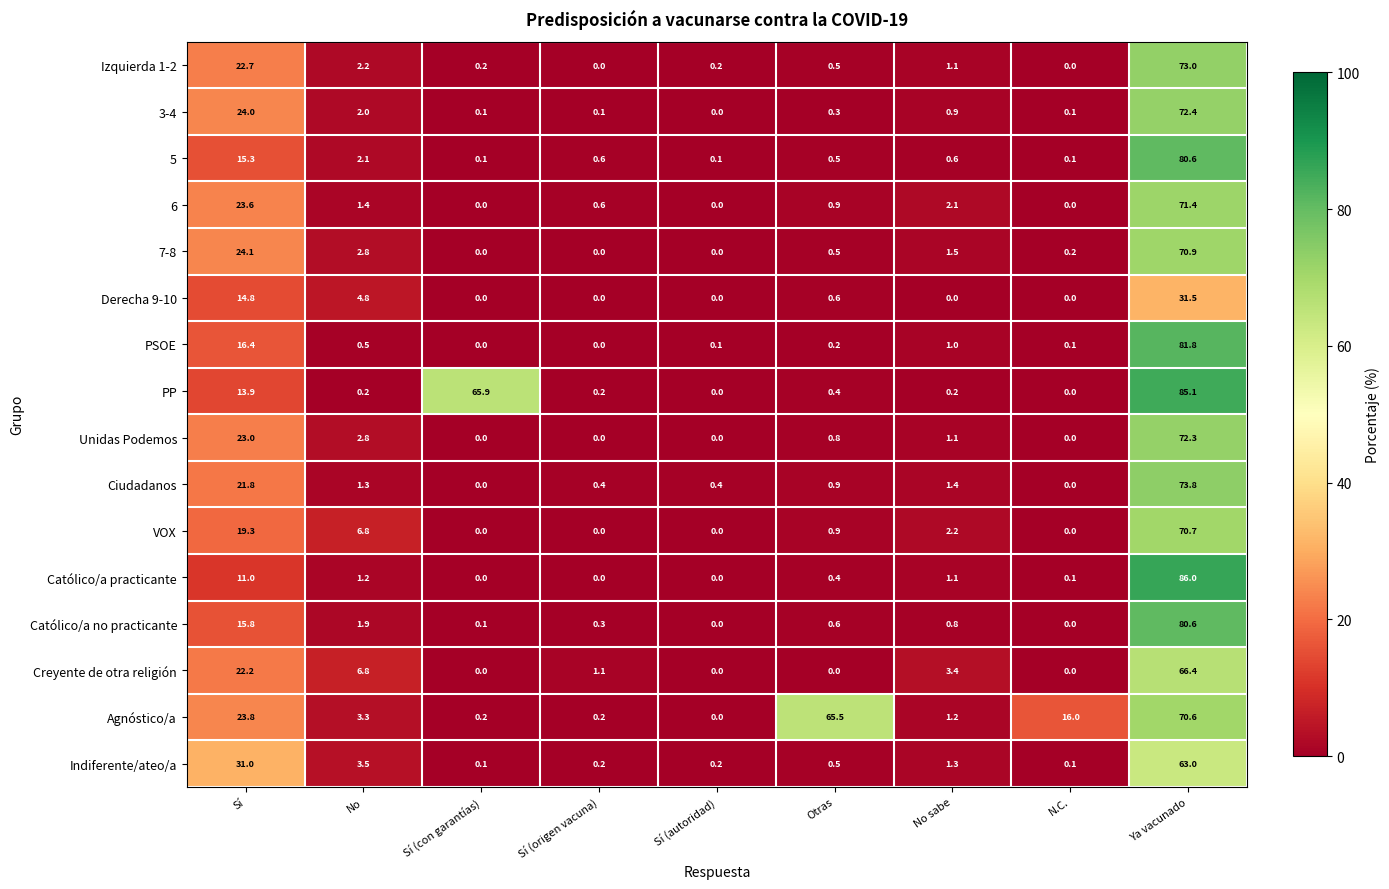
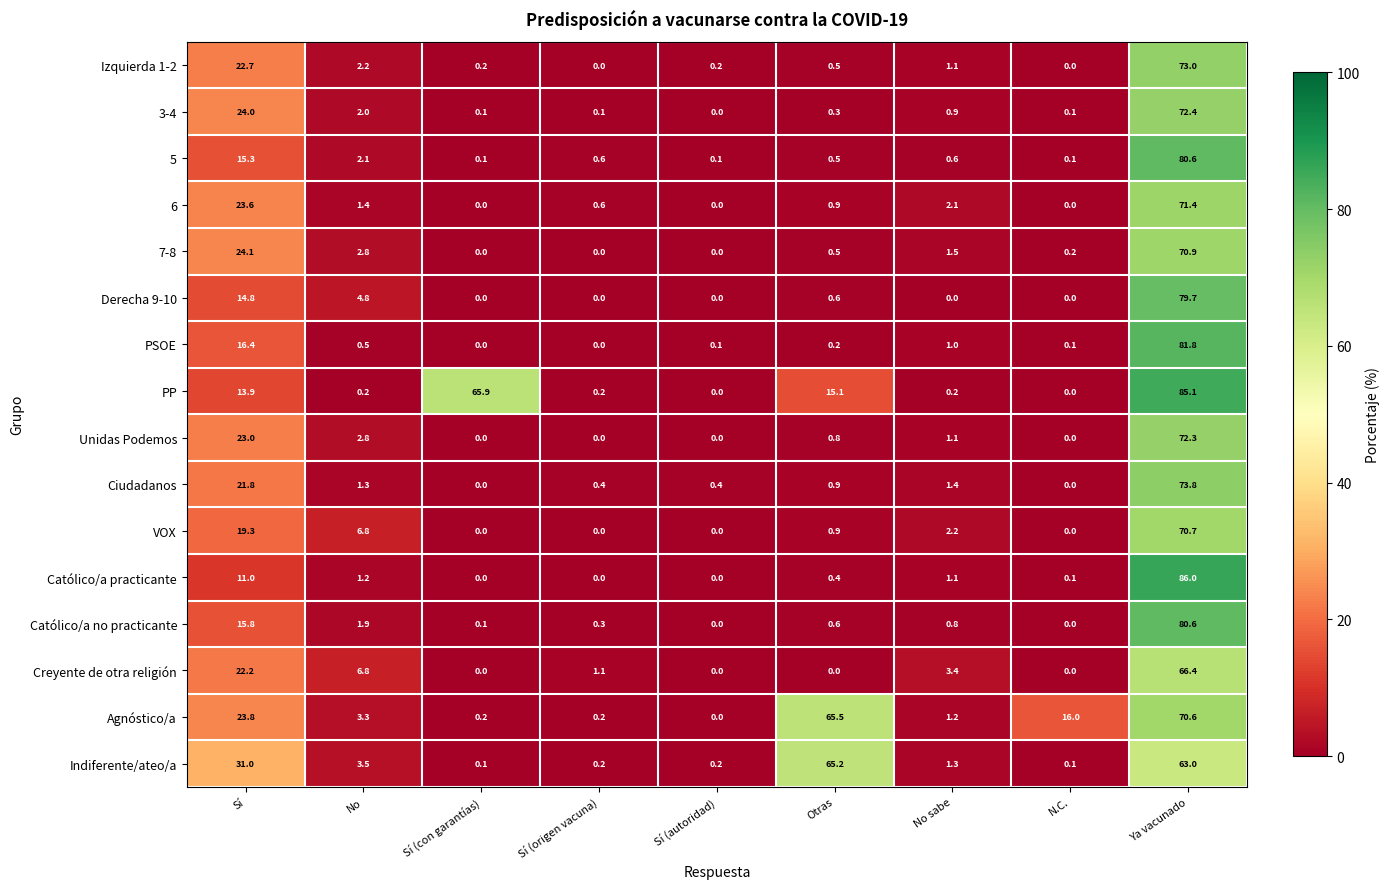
Derecha 9-10, Ya vacunado: 31.5 -> 79.7
PP, Otras: 0.4 -> 15.1
Indiferente/ateo/a, Otras: 0.5 -> 65.2
